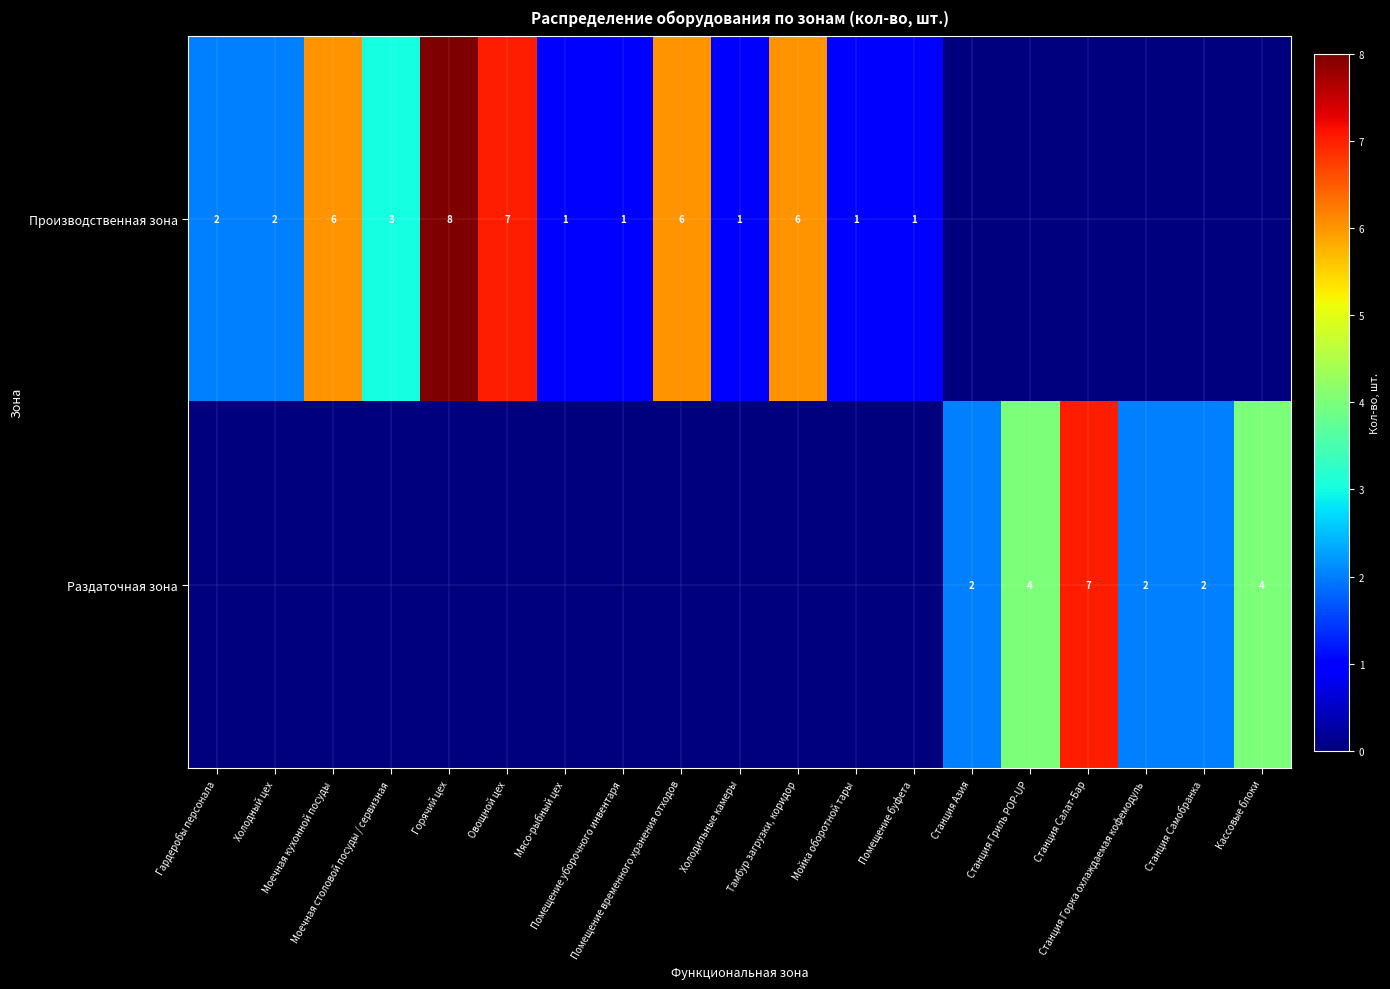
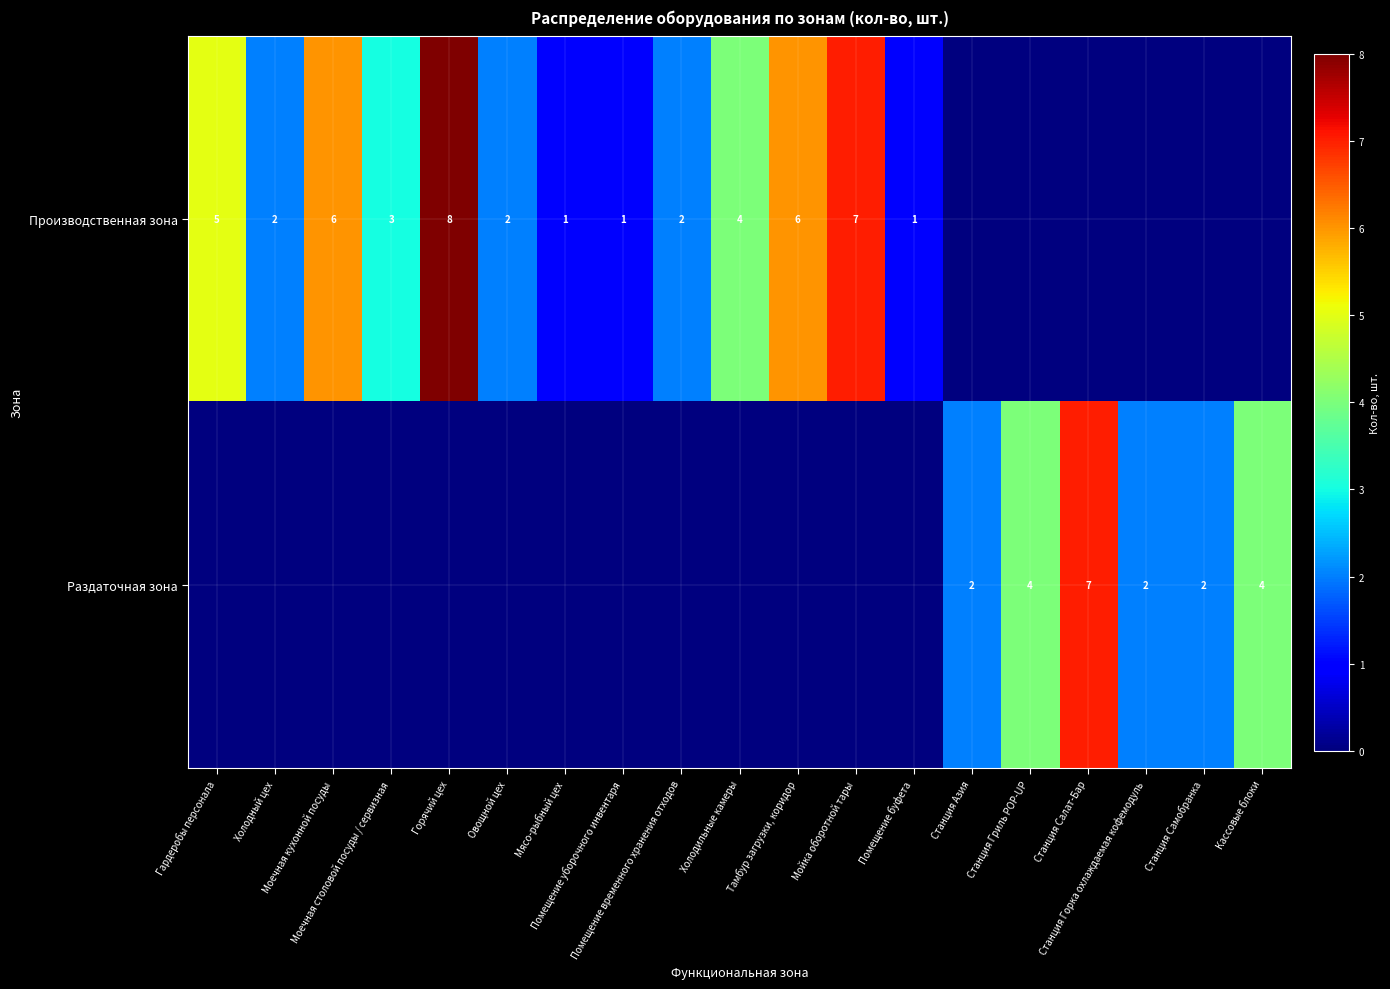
Производственная зона, Гардеробы персонала: 2 -> 5
Производственная зона, Овощной цех: 7 -> 2
Производственная зона, Помещение временного хранения отходов: 6 -> 2
Производственная зона, Холодильные камеры: 1 -> 4
Производственная зона, Мойка оборотной тары: 1 -> 7
